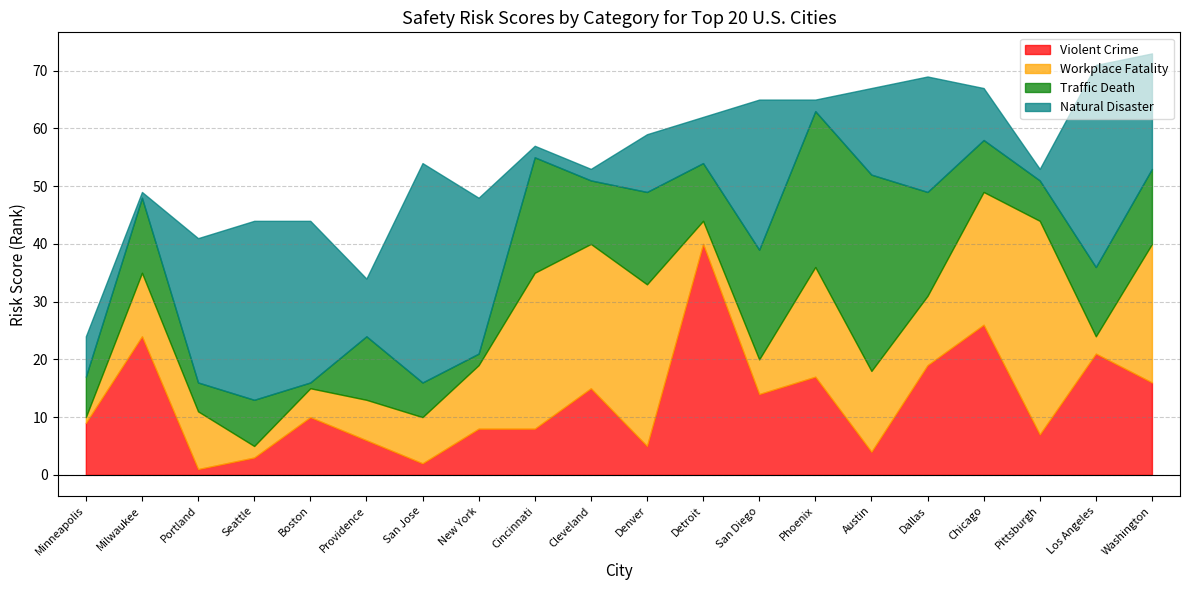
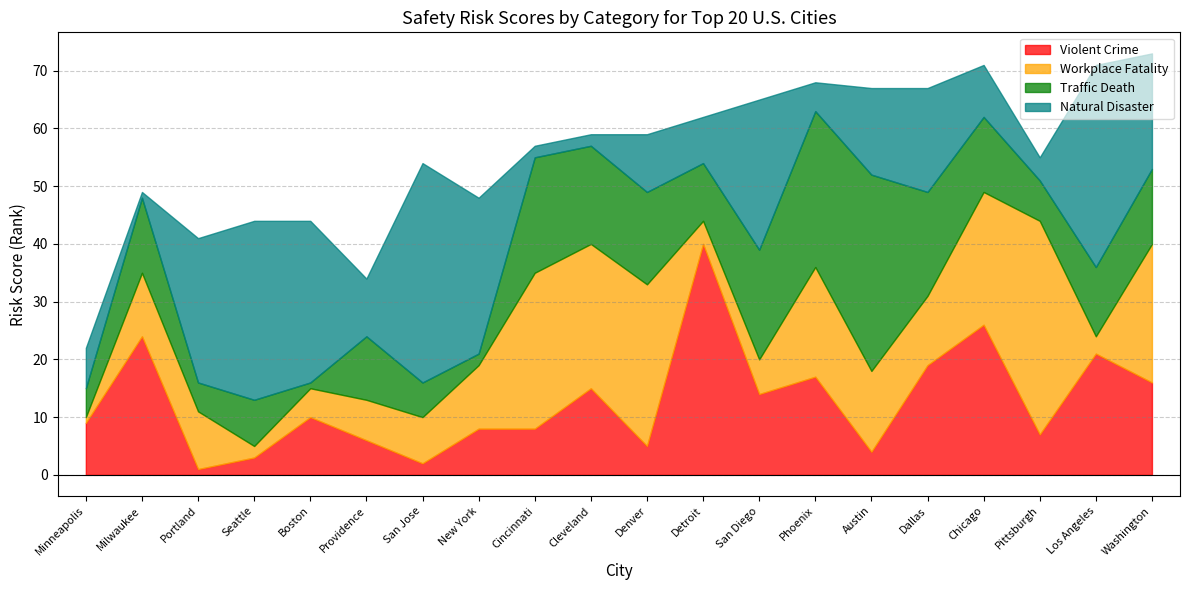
Traffic Death, Minneapolis: 7 -> 5
Traffic Death, Cleveland: 11 -> 17
Natural Disaster, Phoenix: 2 -> 5
Natural Disaster, Dallas: 20 -> 18
Traffic Death, Chicago: 9 -> 13
Natural Disaster, Pittsburgh: 2 -> 4
